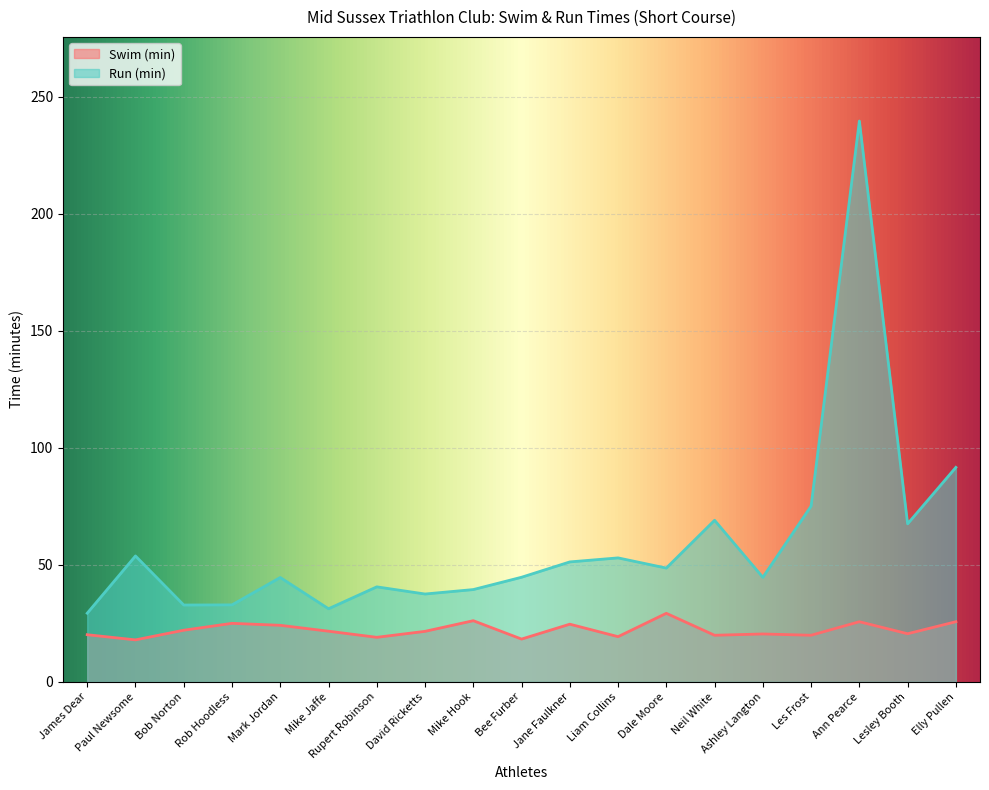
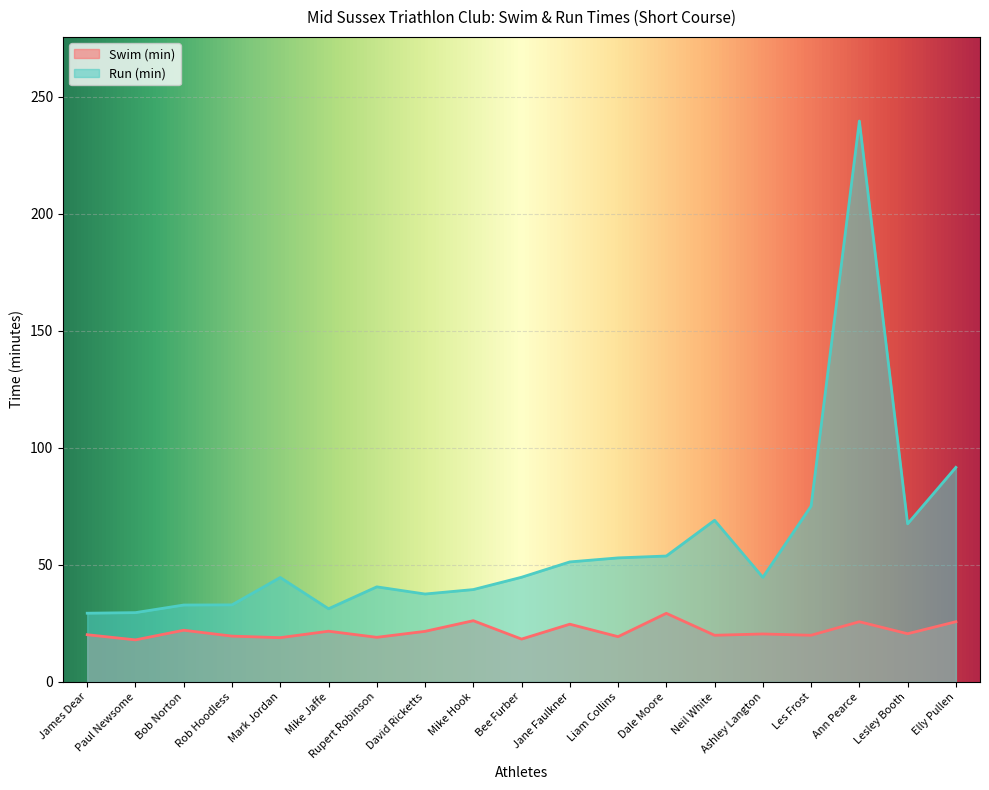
Run (min), Paul Newsome: 54 -> 30
Swim (min), Rob Hoodless: 25 -> 20
Swim (min), Mark Jordan: 24 -> 19
Run (min), Dale Moore: 49 -> 54
